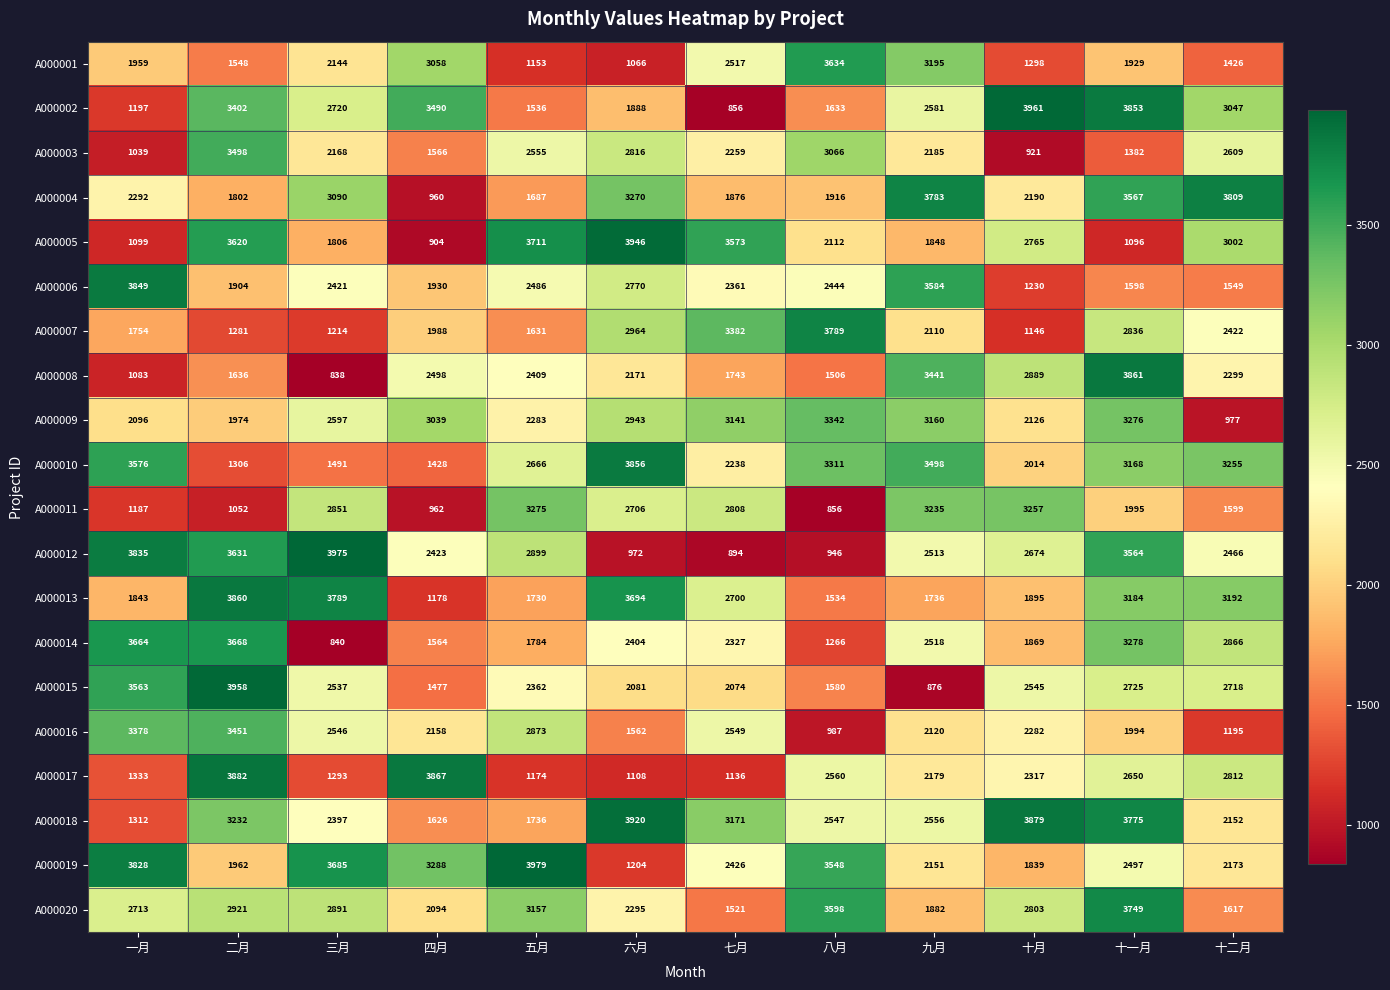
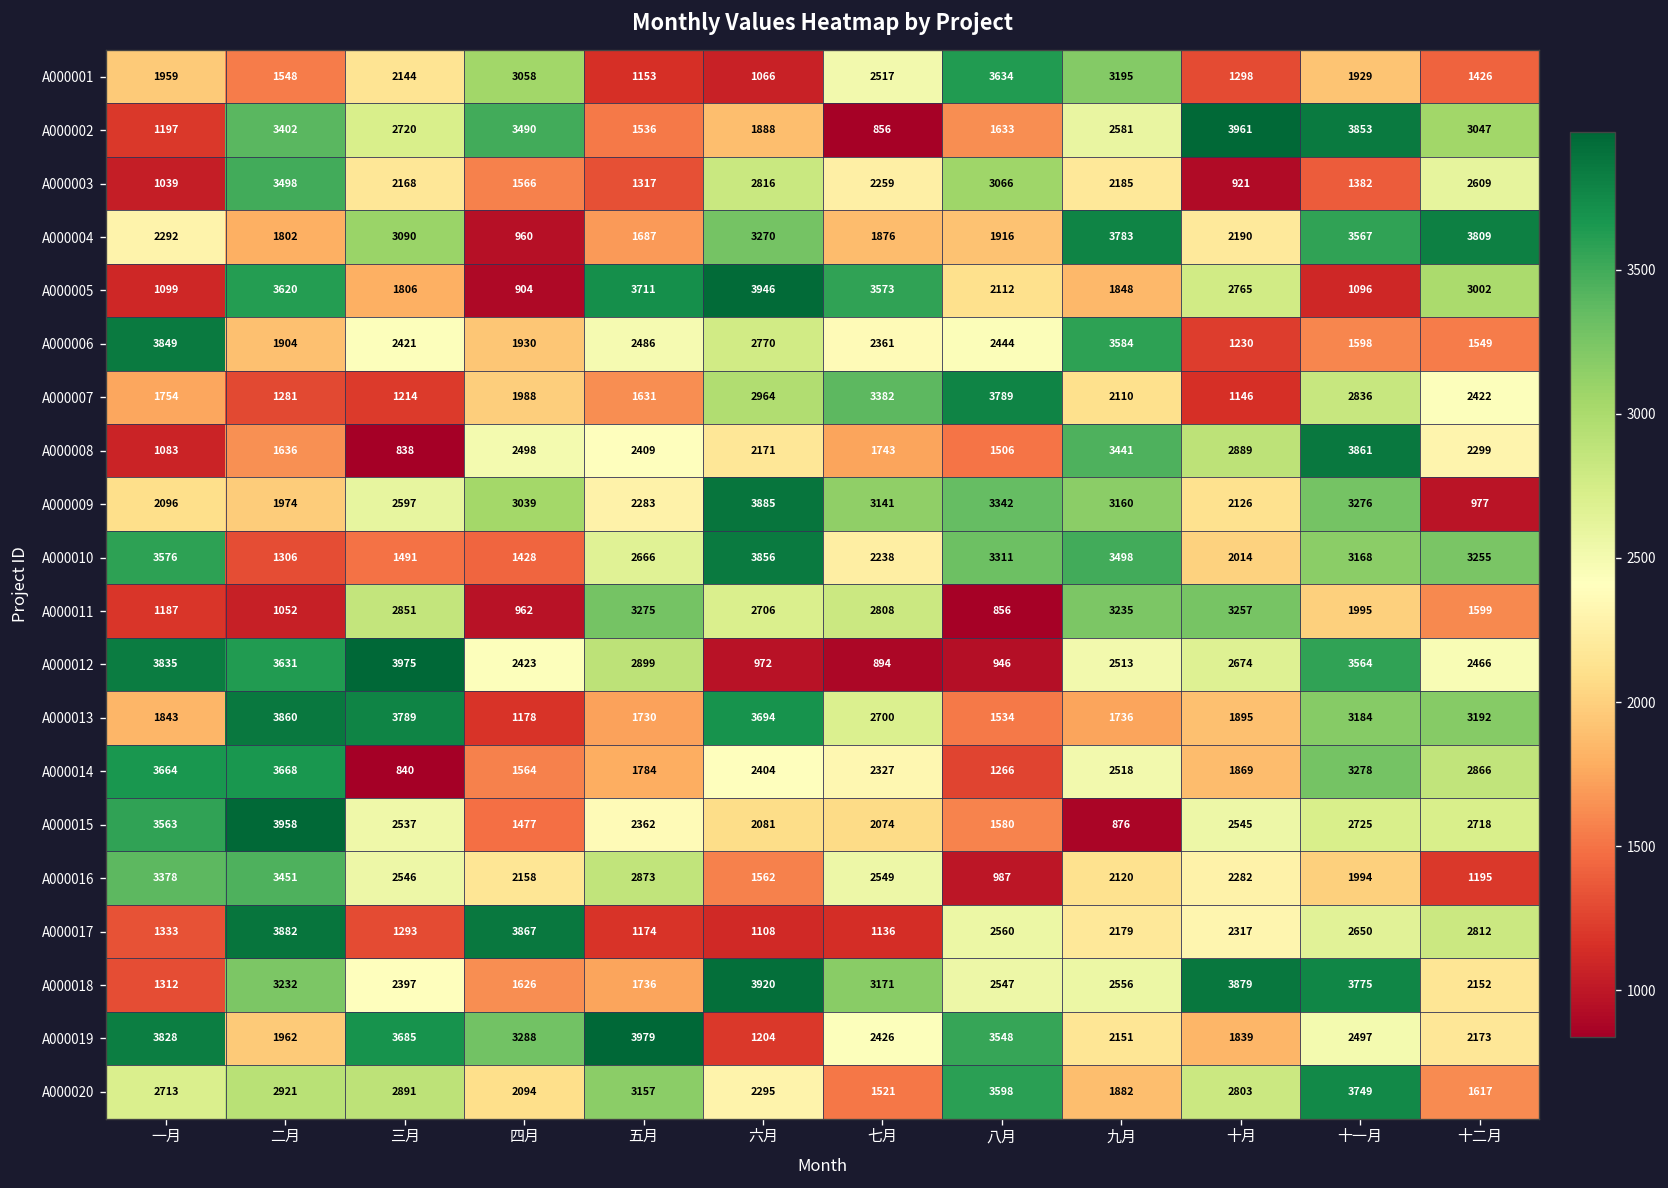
A000003, 五月: 2555 -> 1317
A000009, 六月: 2943 -> 3885
